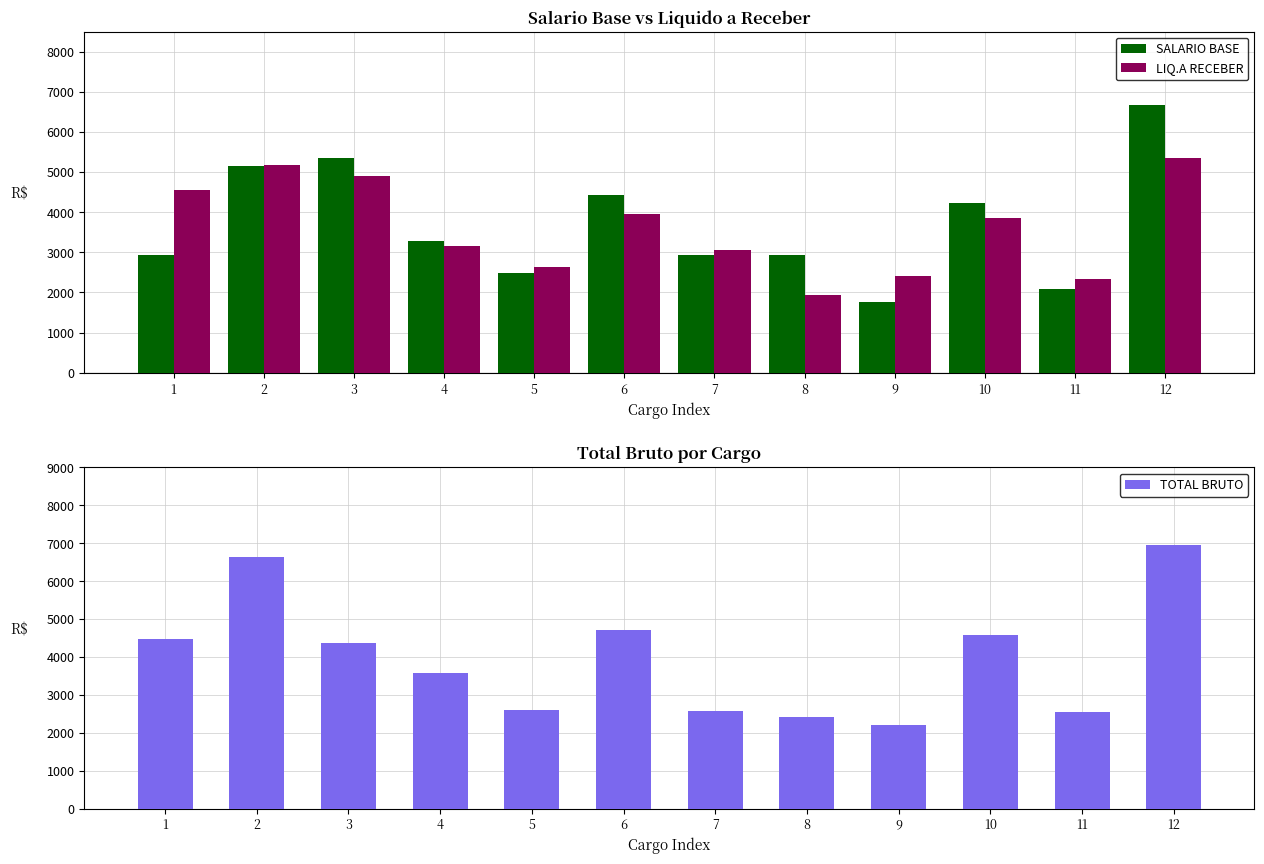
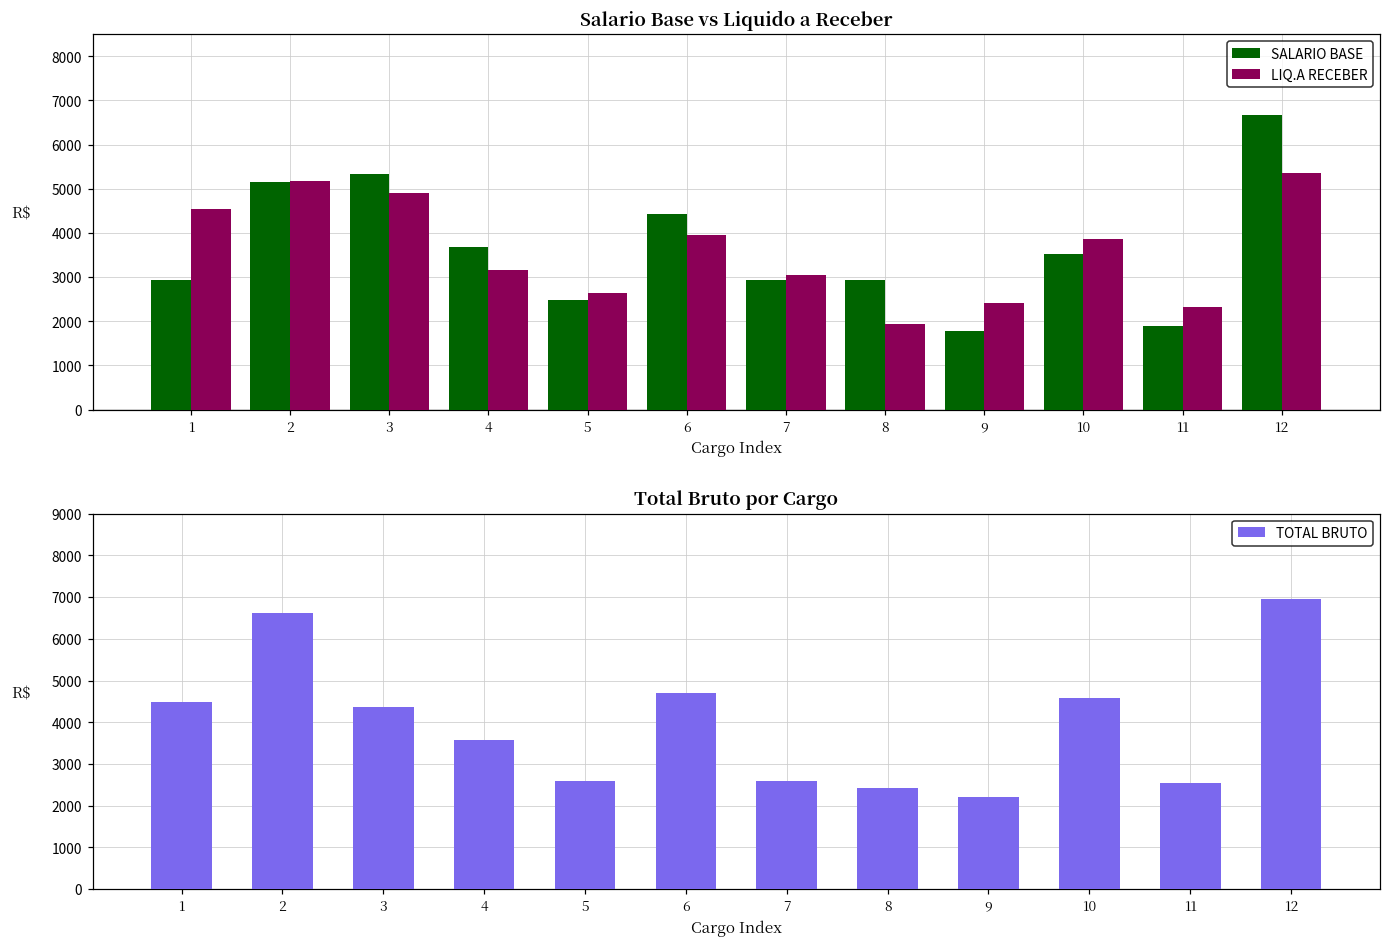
Salario Base vs Liquido a Receber, SALARIO BASE, 4: 3300 -> 3700
Salario Base vs Liquido a Receber, SALARIO BASE, 10: 4200 -> 3500
Salario Base vs Liquido a Receber, SALARIO BASE, 11: 2100 -> 1900
